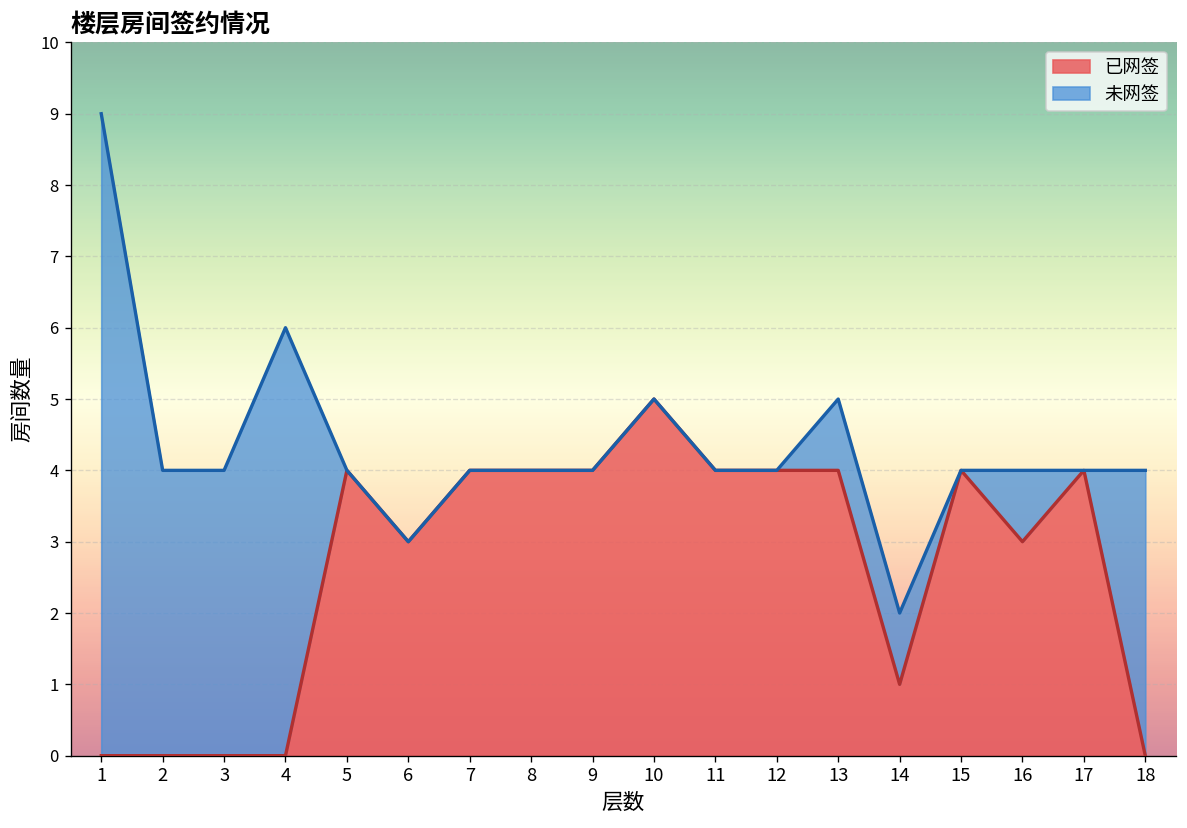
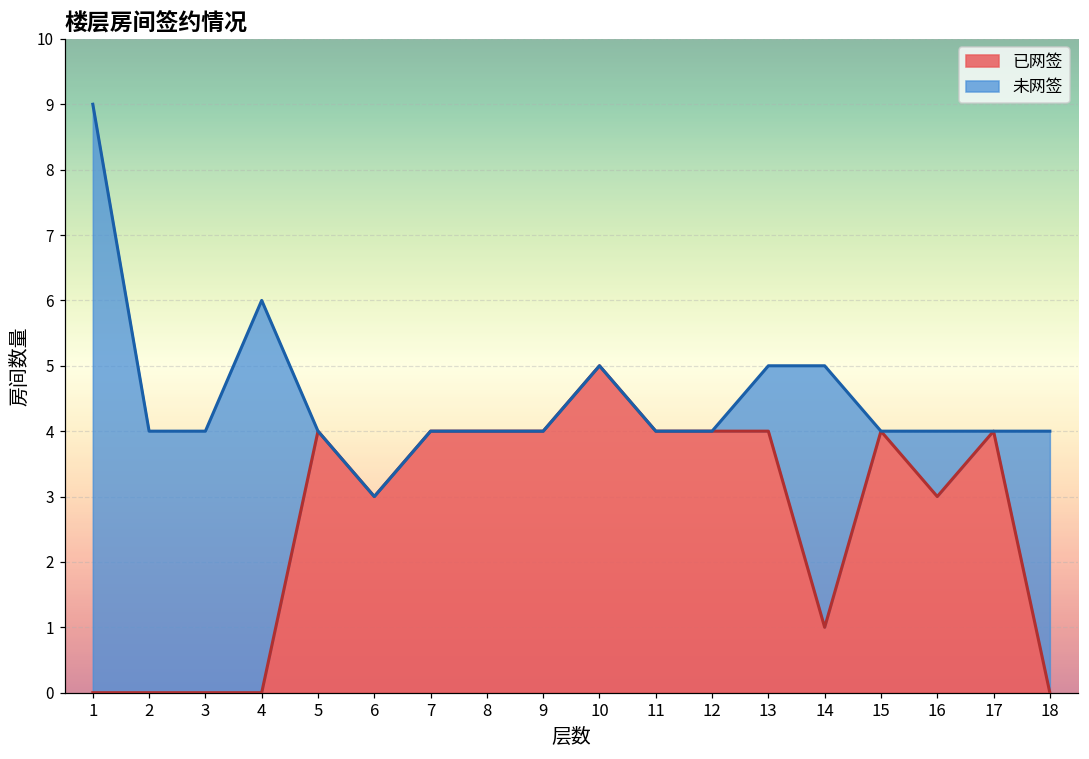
未网签, 14: 1 -> 4
